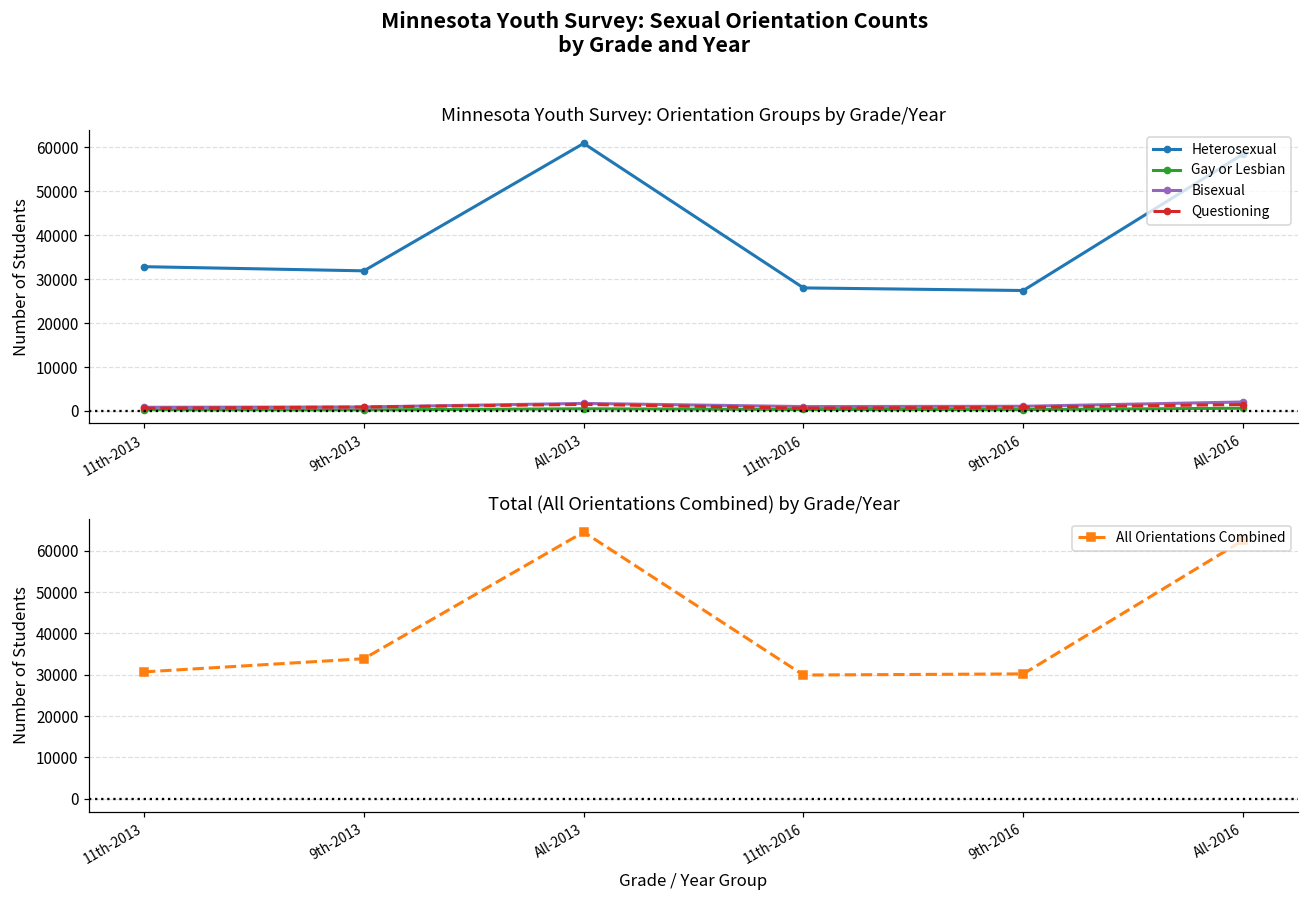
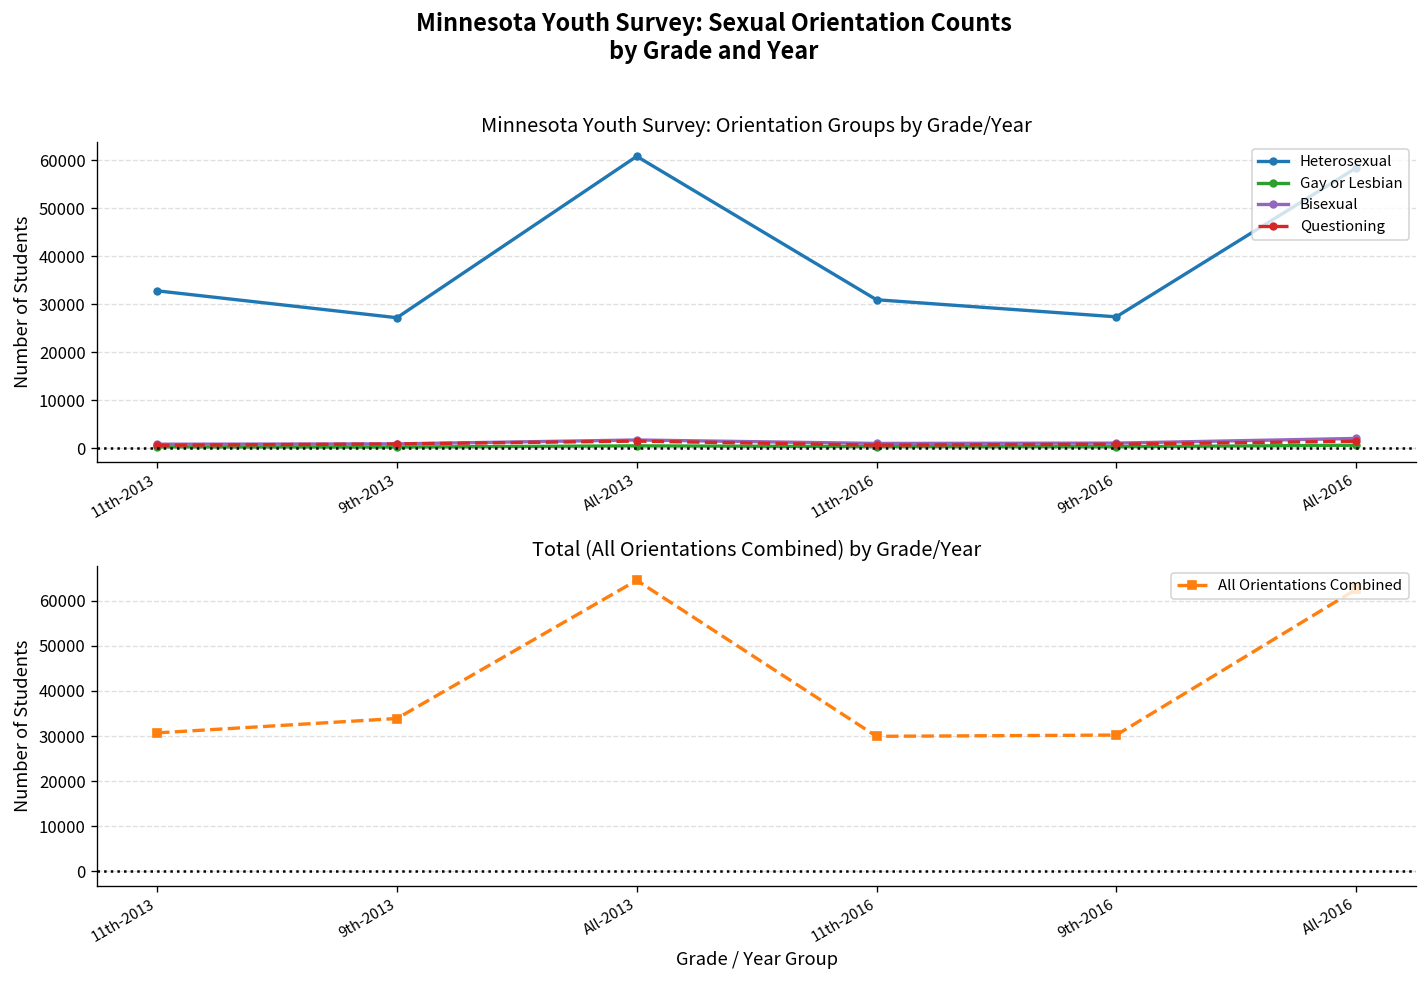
Minnesota Youth Survey: Orientation Groups by Grade/Year, Heterosexual, 9th-2013: 32000 -> 27000
Minnesota Youth Survey: Orientation Groups by Grade/Year, Heterosexual, 11th-2016: 28000 -> 31000
